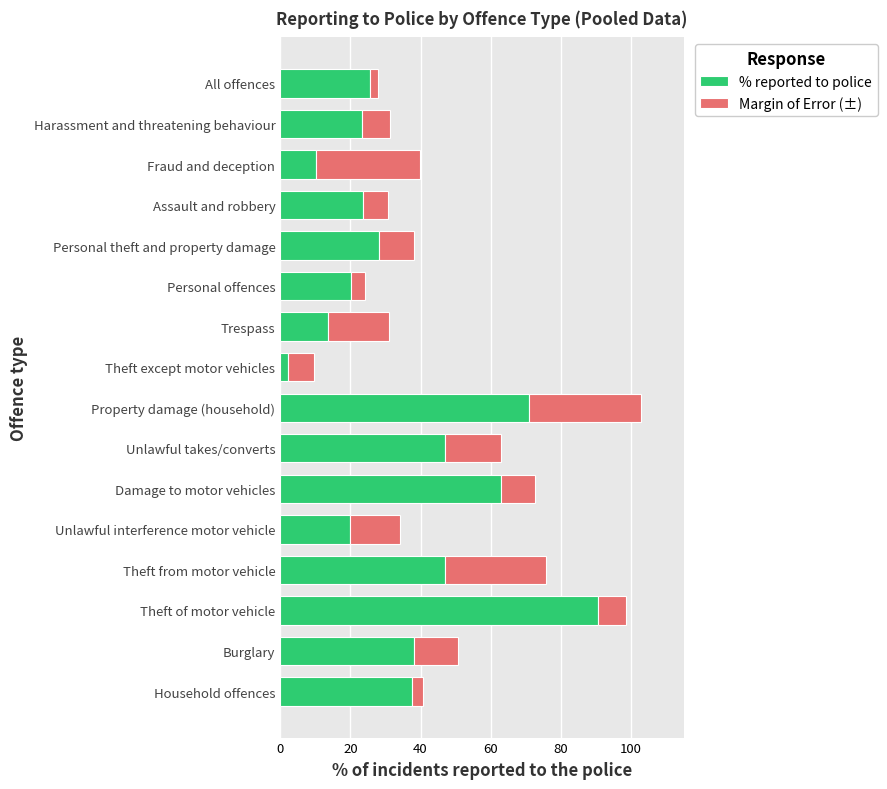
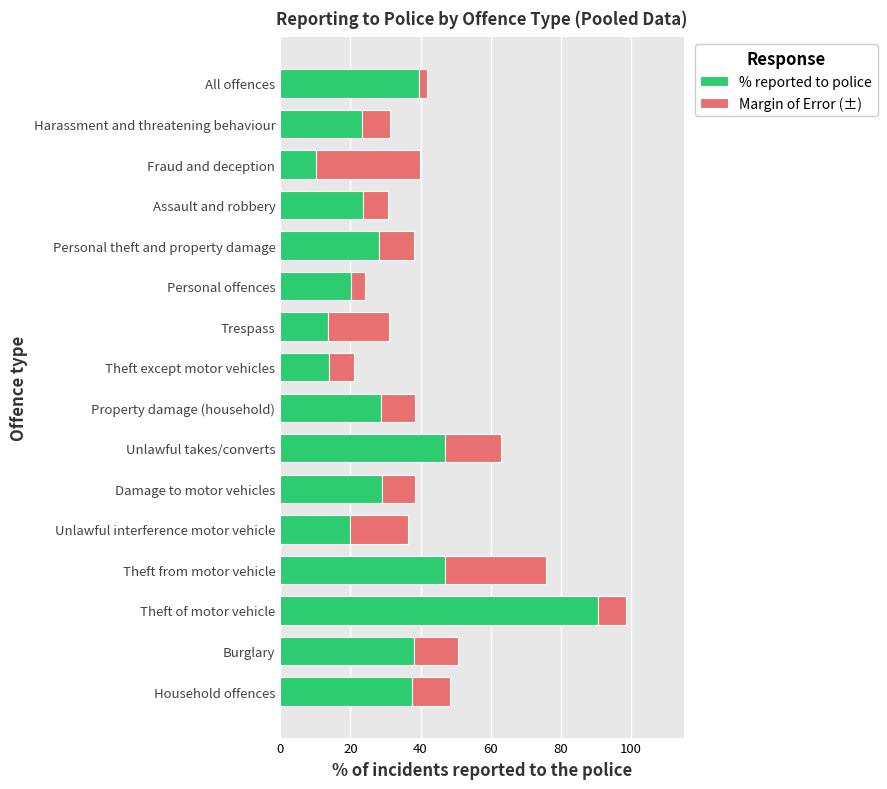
% reported to police, All offences: 26 -> 40
% reported to police, Theft except motor vehicles: 2 -> 14
% reported to police, Property damage (household): 71 -> 29
Margin of Error (±), Property damage (household): 32 -> 10
% reported to police, Damage to motor vehicles: 63 -> 29
Margin of Error (±), Unlawful interference motor vehicle: 14 -> 17
Margin of Error (±), Household offences: 3 -> 11
